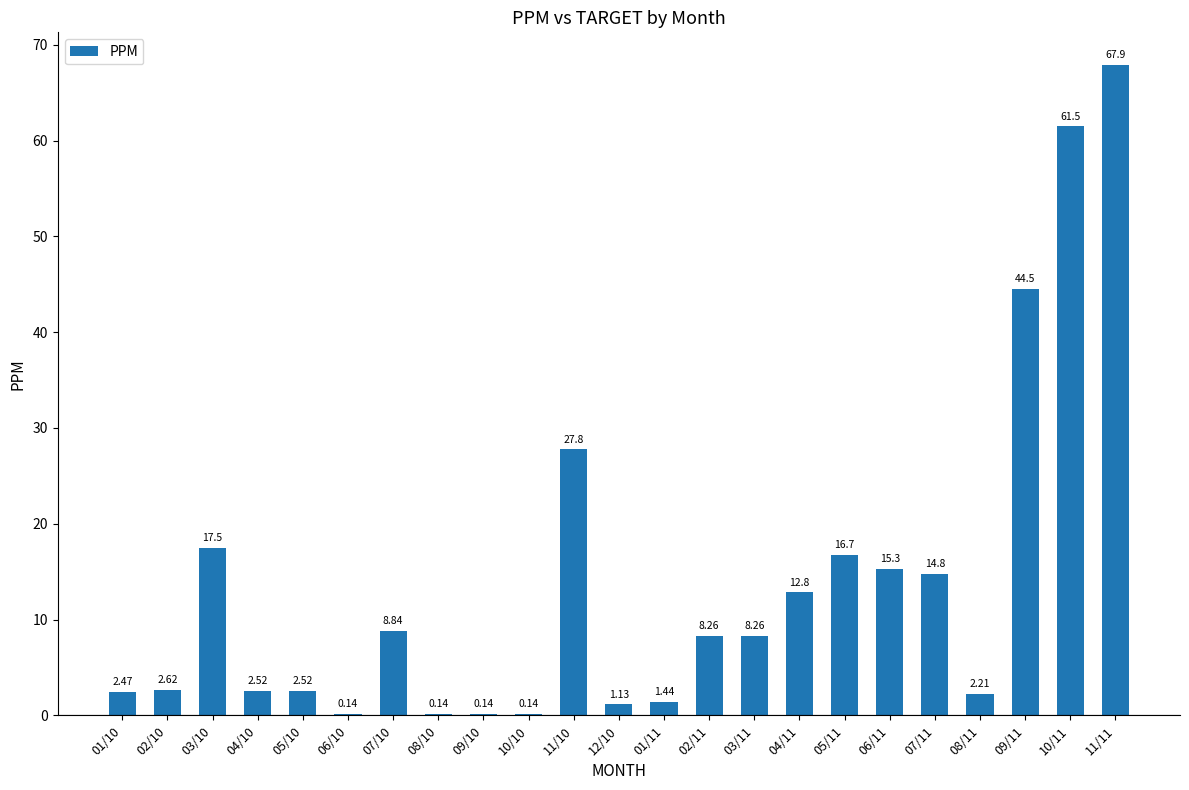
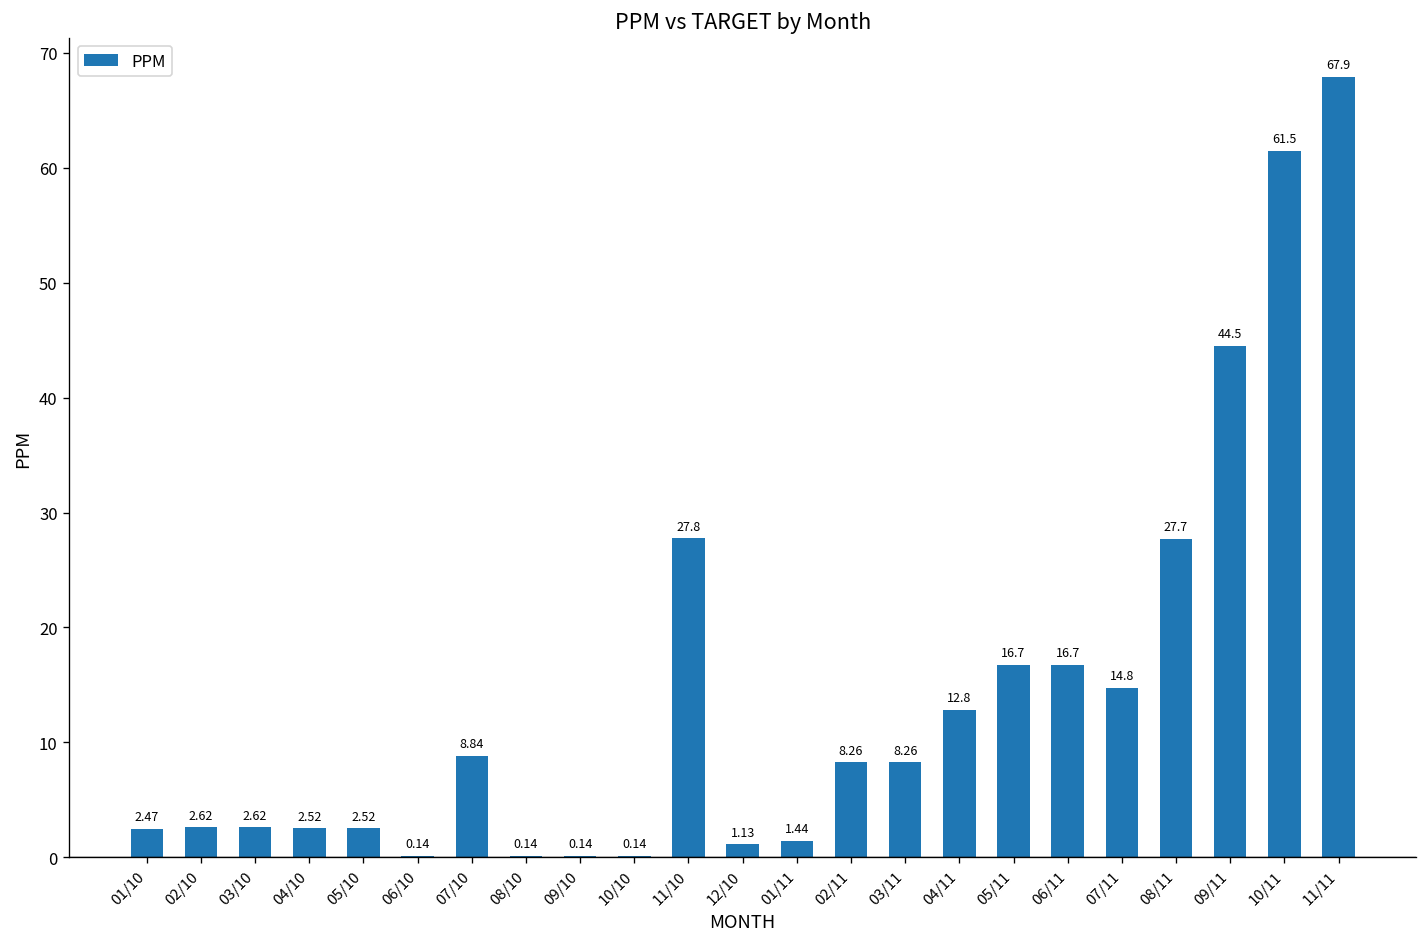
03/10: 17.5 -> 2.62
06/11: 15.3 -> 16.7
08/11: 2.21 -> 27.7
